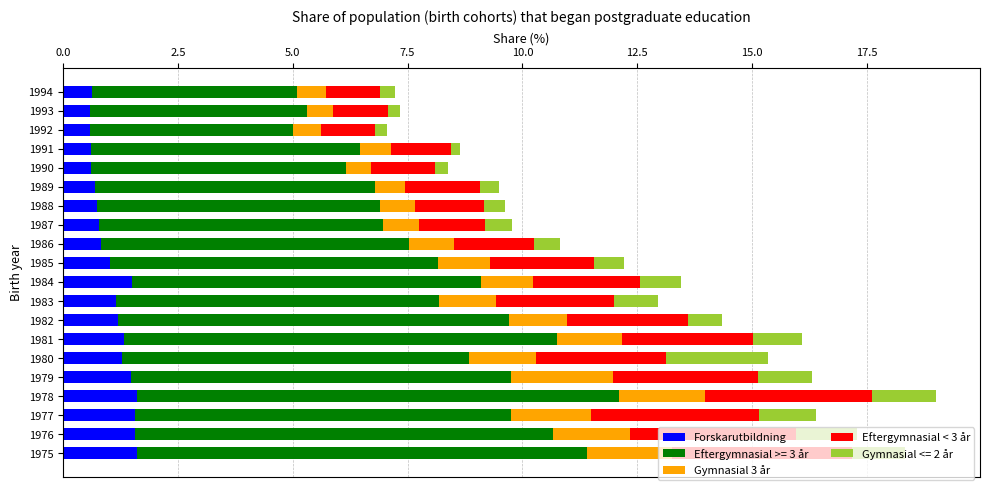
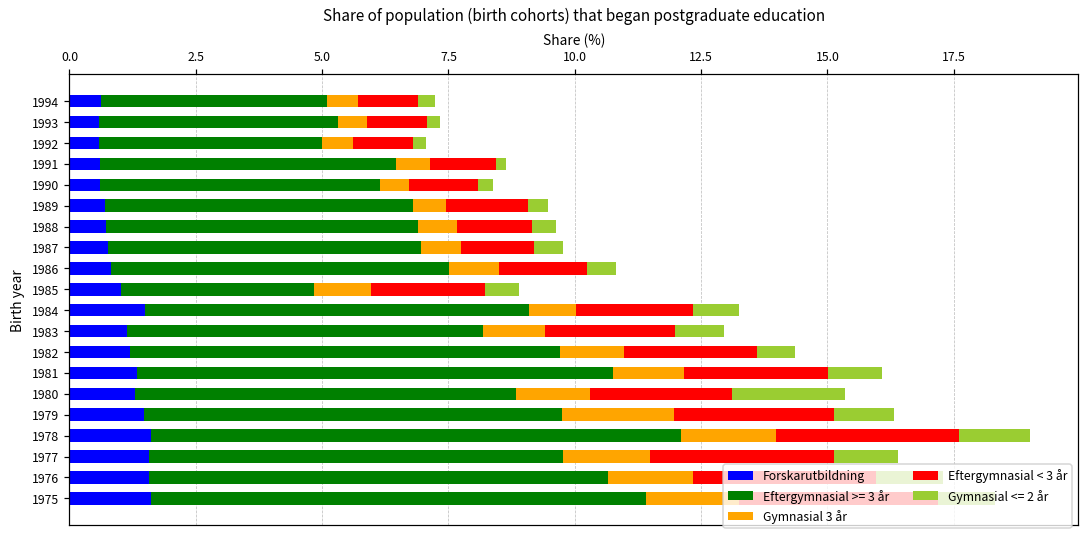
Eftergymnasial >= 3 år, 1985: 7.1 -> 3.8
Gymnasial 3 år, 1984: 1.1 -> 0.9
